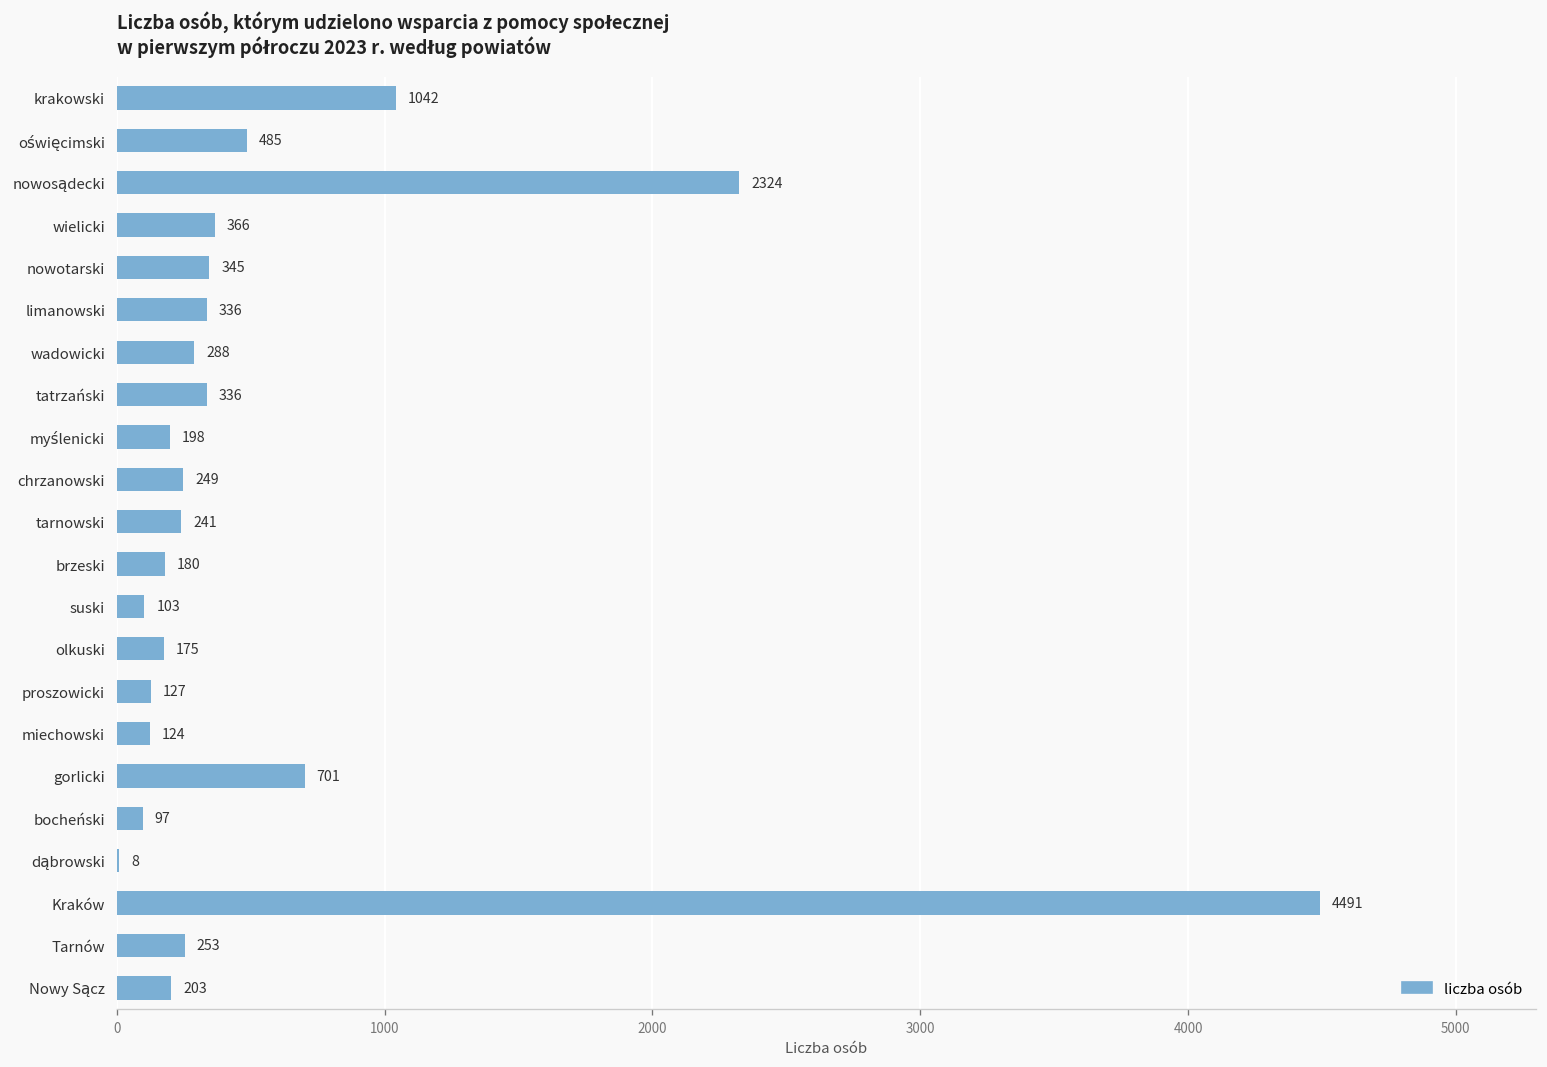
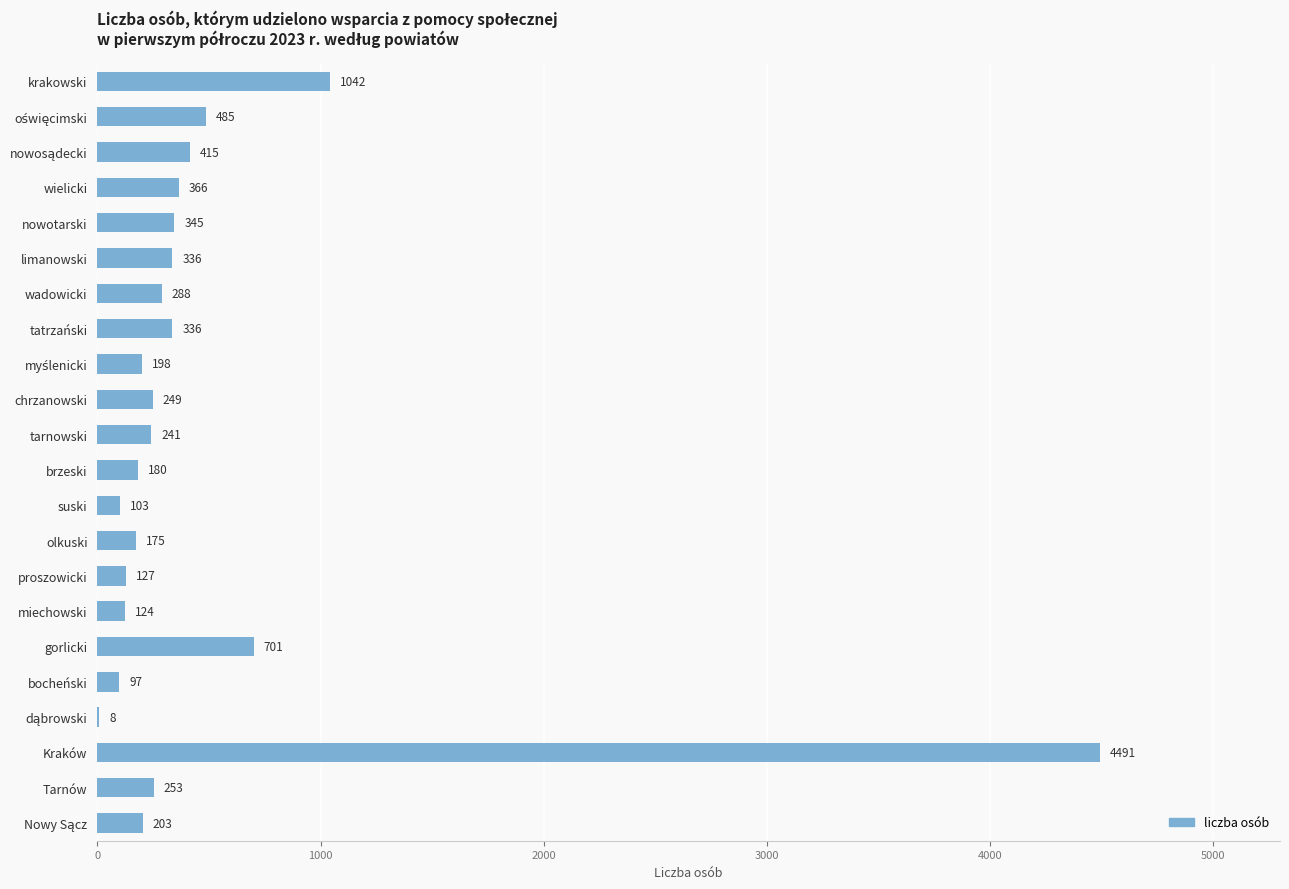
nowosądecki: 2324 -> 415
